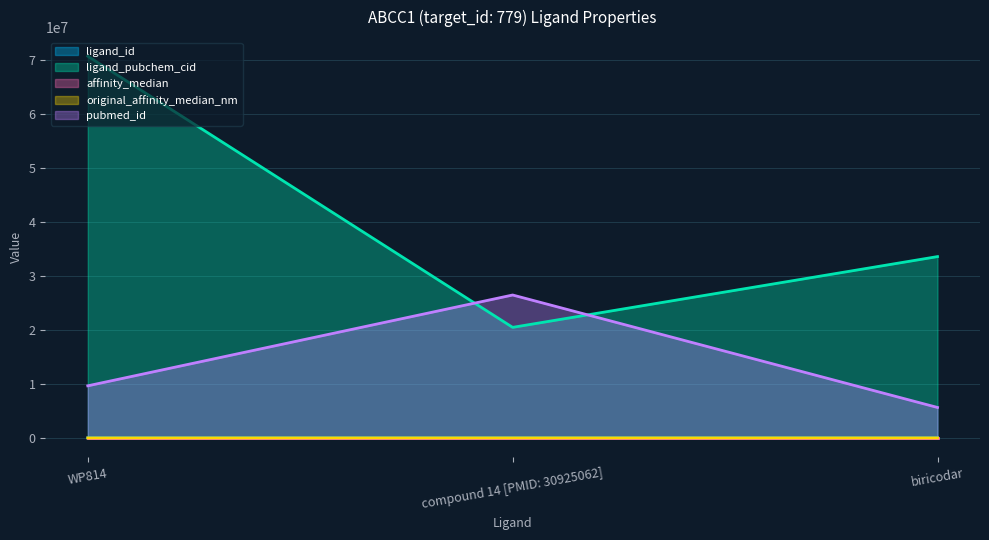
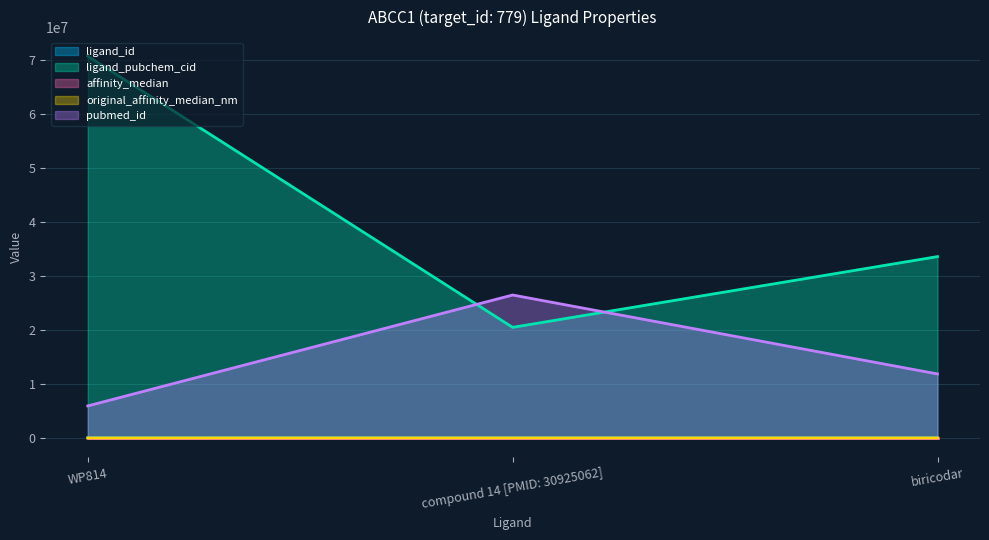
pubmed_id, WP814: 10000000 -> 6000000
pubmed_id, biricodar: 6000000 -> 12000000
